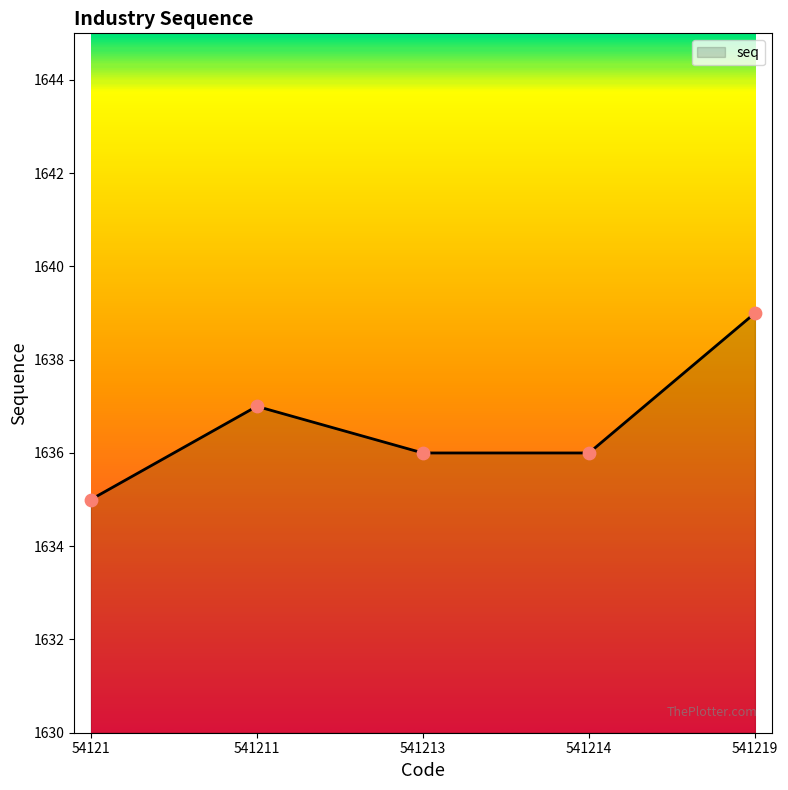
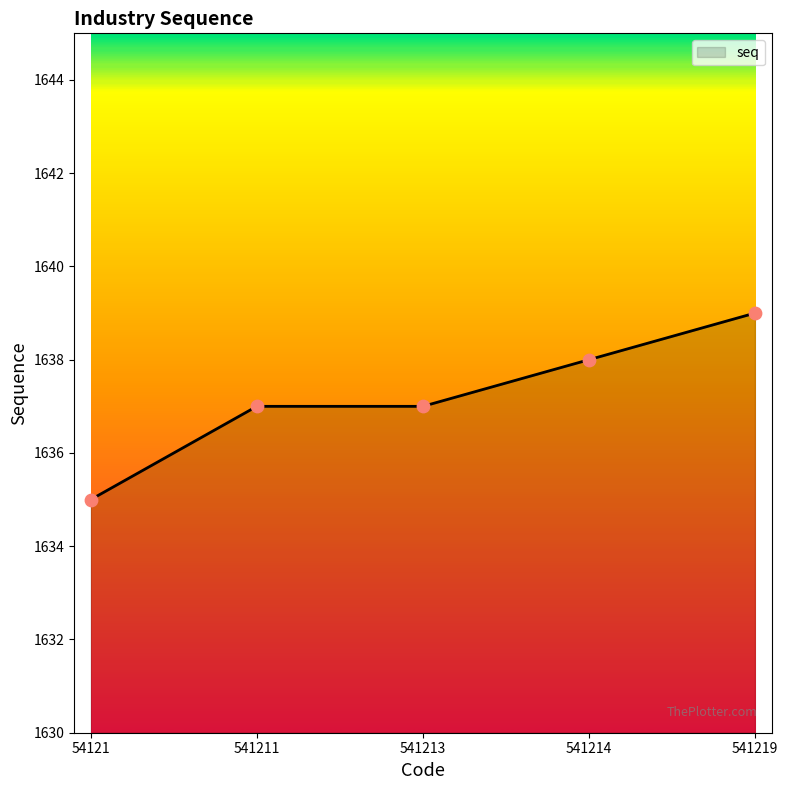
541213: 1636 -> 1637
541214: 1636 -> 1638
